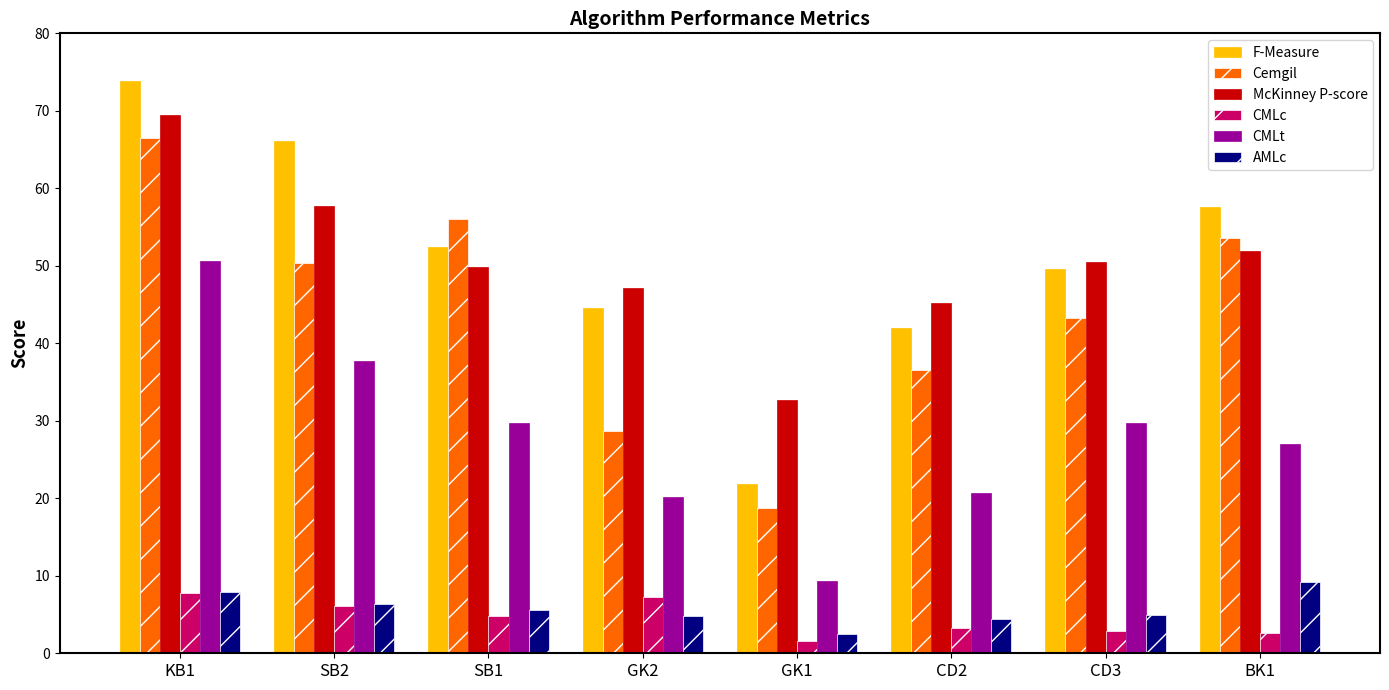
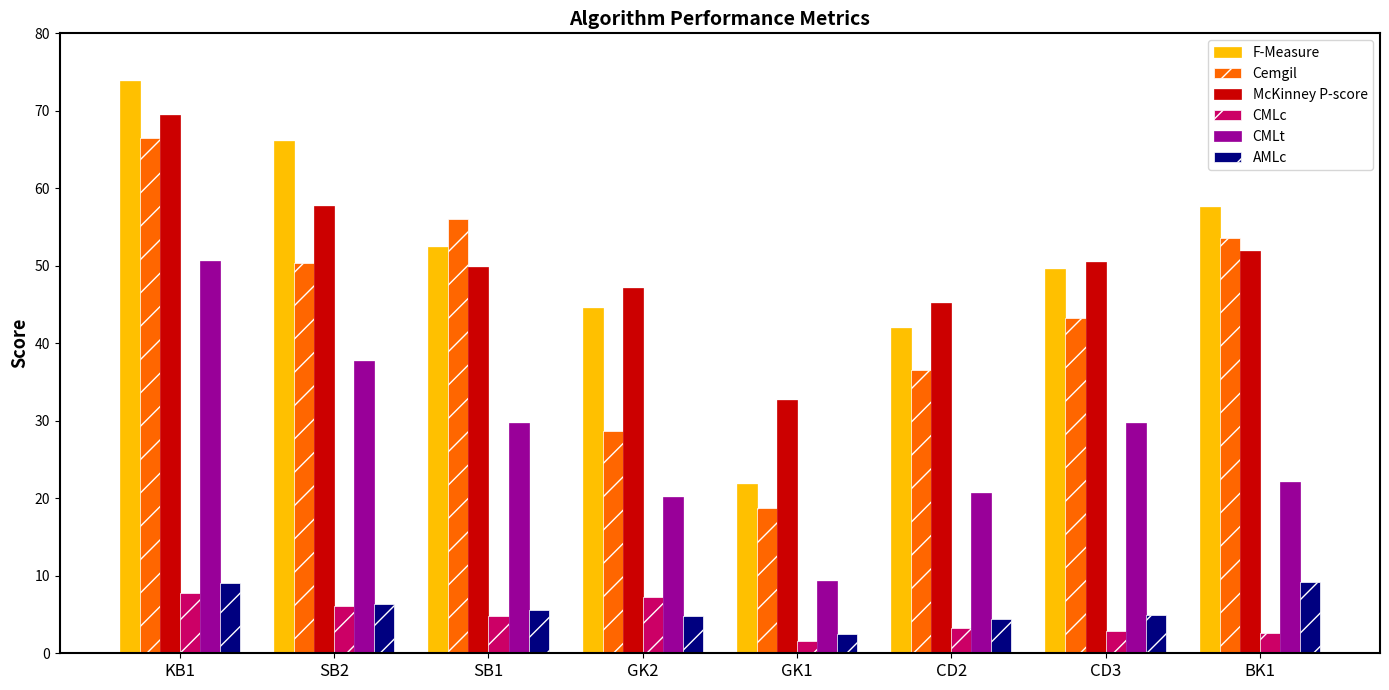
AMLc, KB1: 8 -> 9
CMLt, BK1: 27 -> 22
